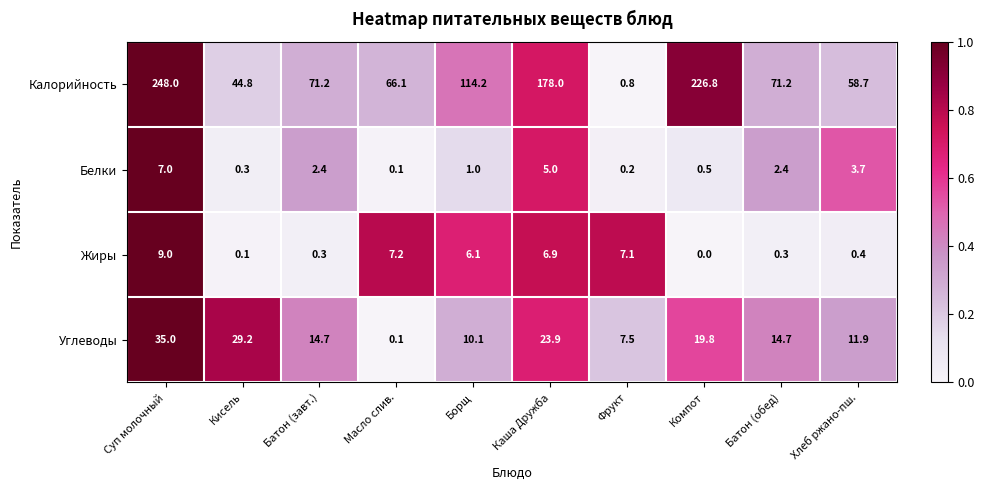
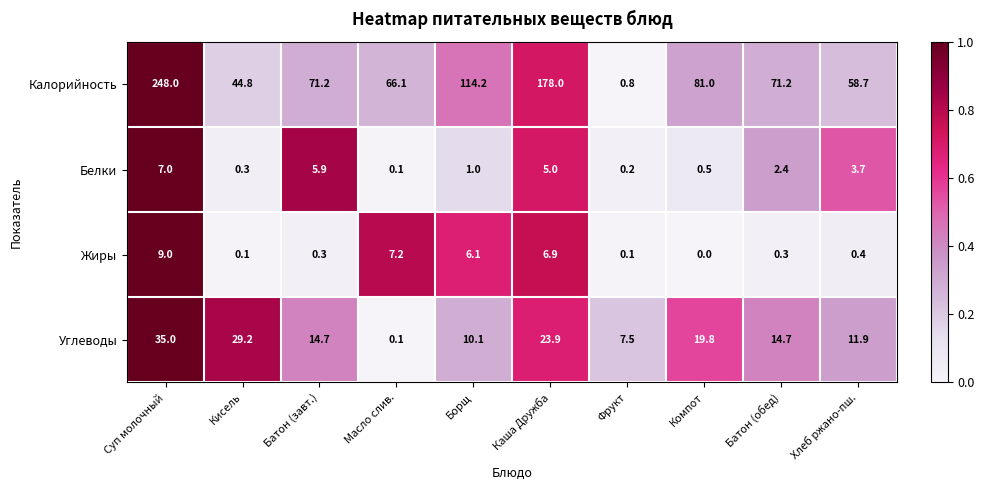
Калорийность, Компот: 226.8 -> 81.0
Белки, Батон (завт.): 2.4 -> 5.9
Жиры, Фрукт: 7.1 -> 0.1
